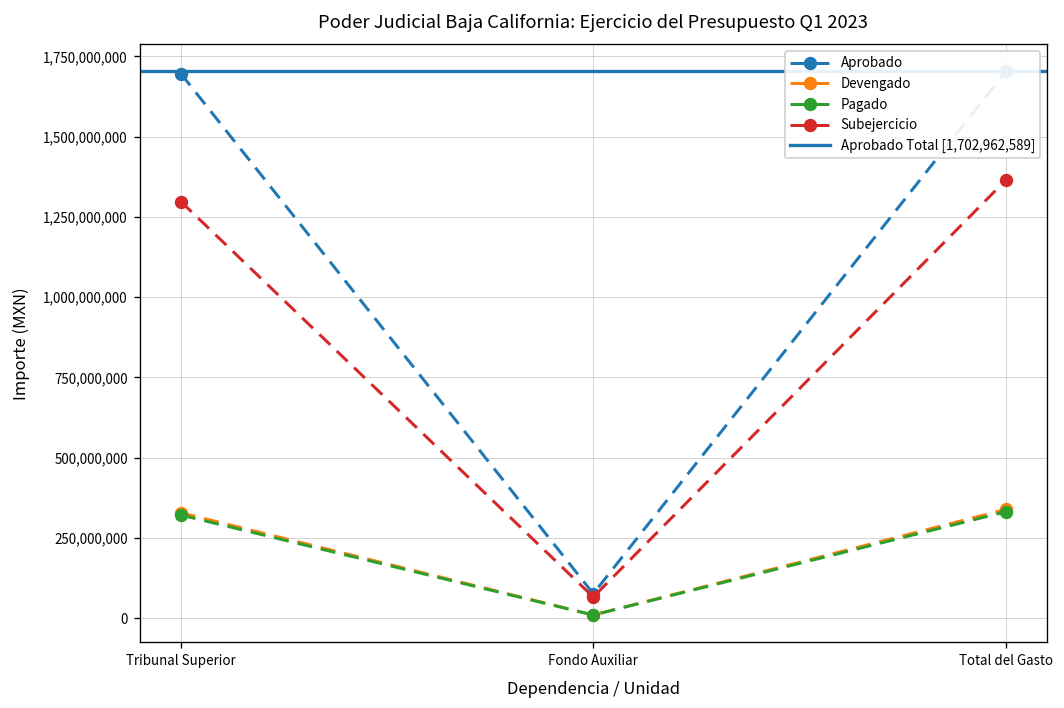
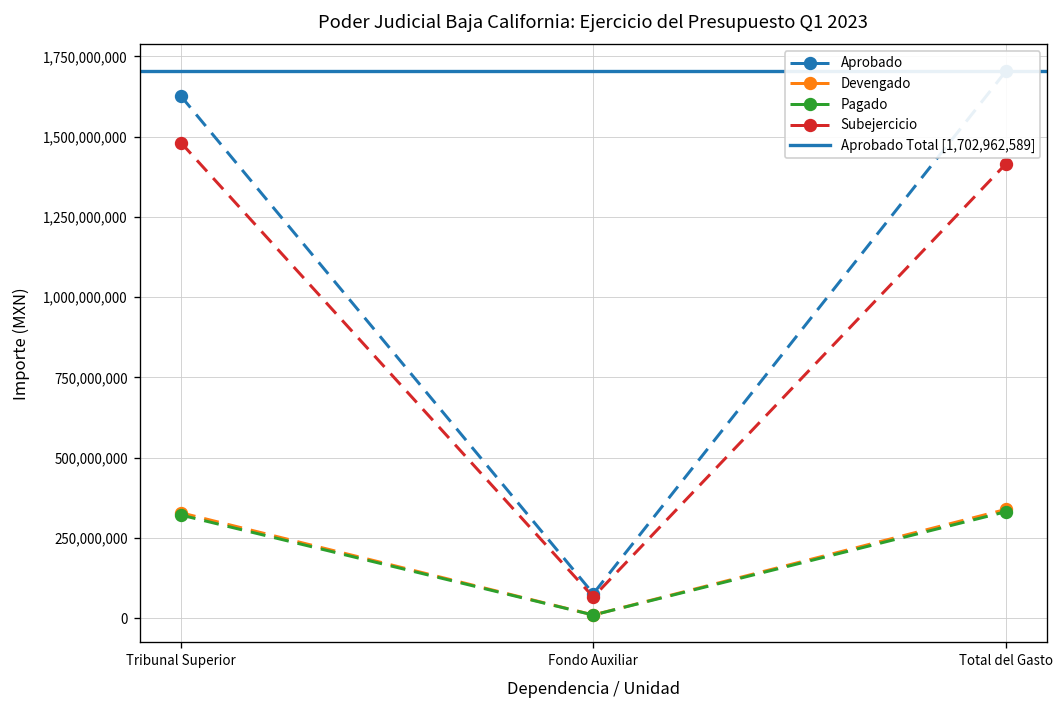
Aprobado, Tribunal Superior: 1,700,000,000 -> 1,630,000,000
Subejercicio, Tribunal Superior: 1,300,000,000 -> 1,480,000,000
Subejercicio, Total del Gasto: 1,360,000,000 -> 1,410,000,000
